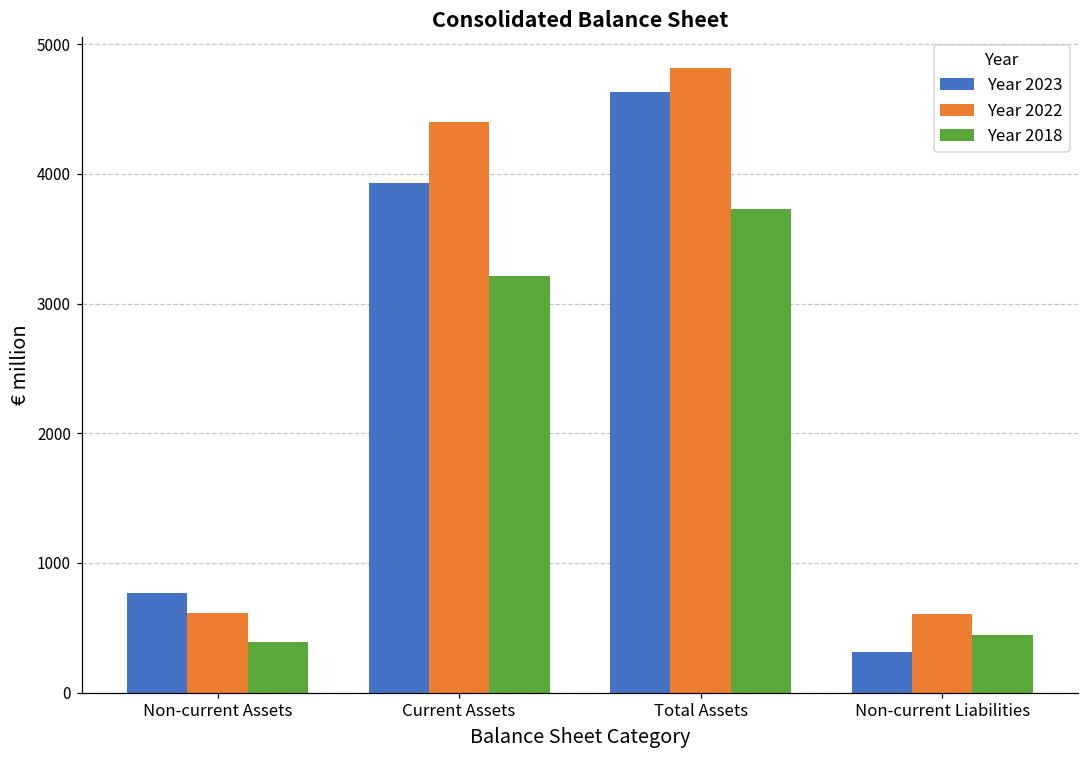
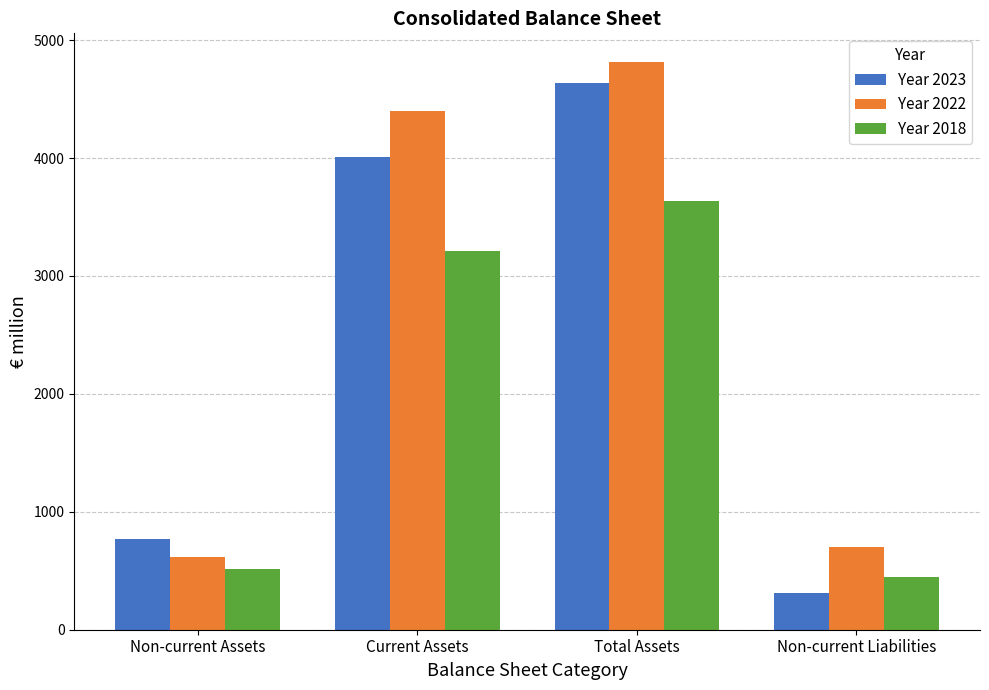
Year 2018, Non-current Assets: 390 -> 510
Year 2023, Current Assets: 3930 -> 4000
Year 2018, Total Assets: 3720 -> 3630
Year 2022, Non-current Liabilities: 610 -> 700
